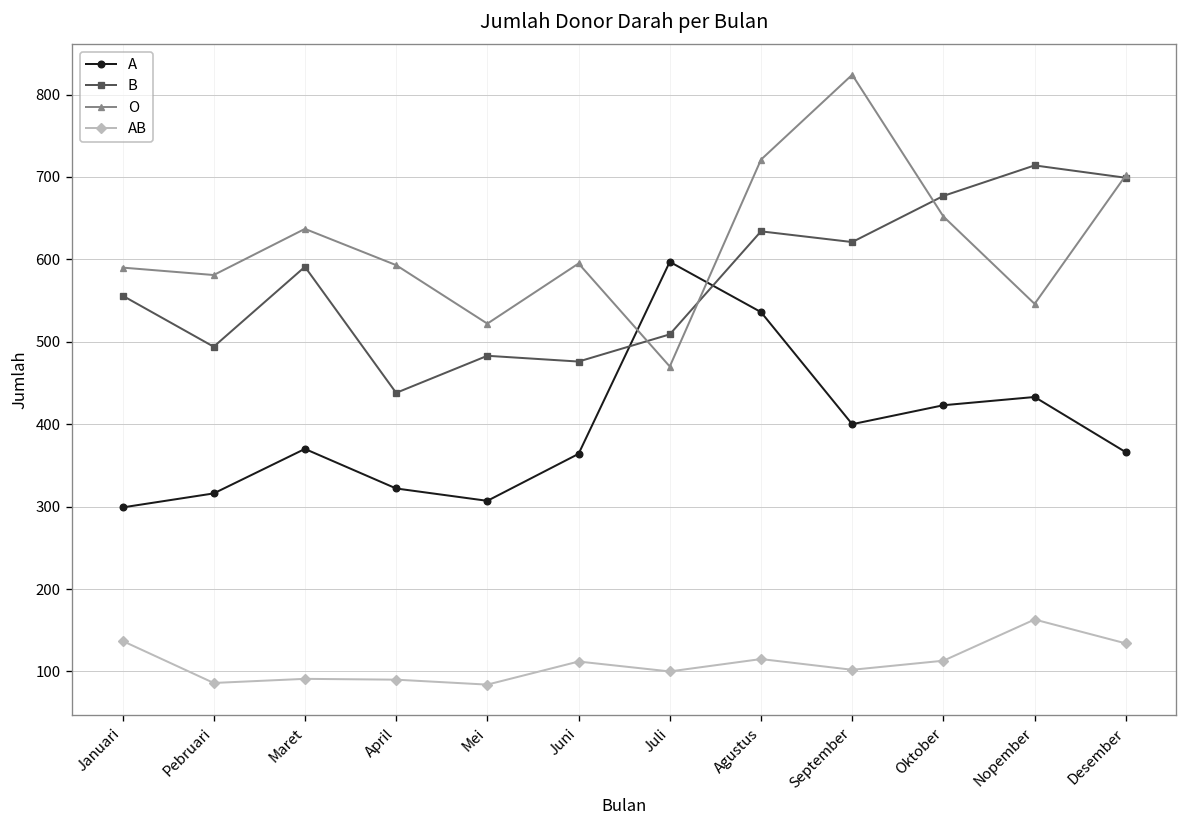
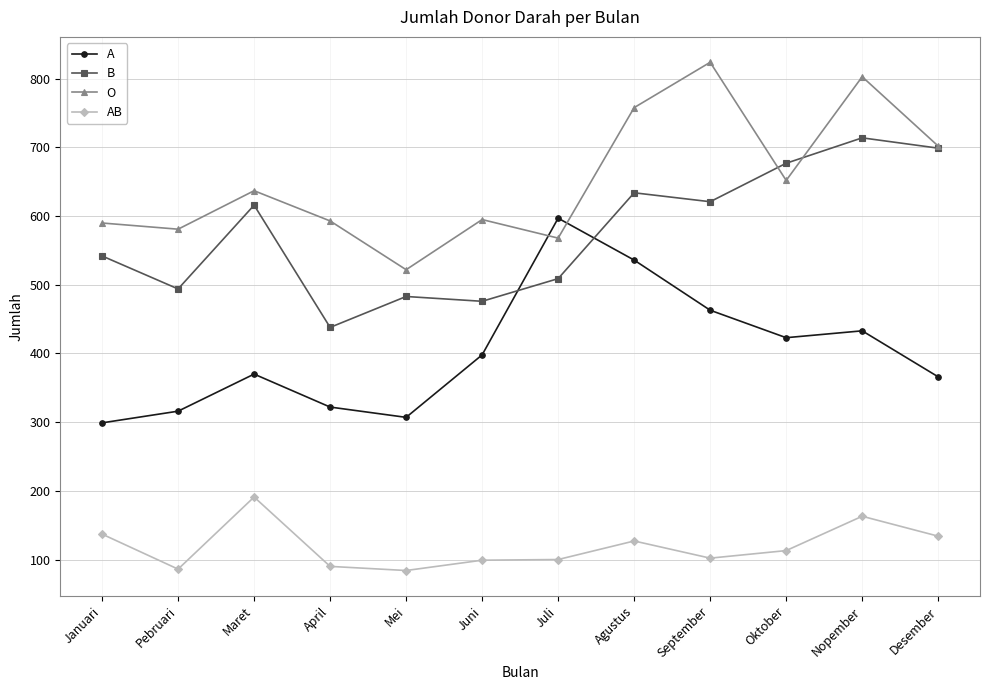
B, Januari: 560 -> 540
B, Maret: 590 -> 620
AB, Maret: 90 -> 190
A, Juni: 360 -> 400
AB, Juni: 110 -> 100
O, Juli: 470 -> 570
O, Agustus: 720 -> 760
AB, Agustus: 120 -> 130
A, September: 400 -> 460
O, Nopember: 550 -> 800
